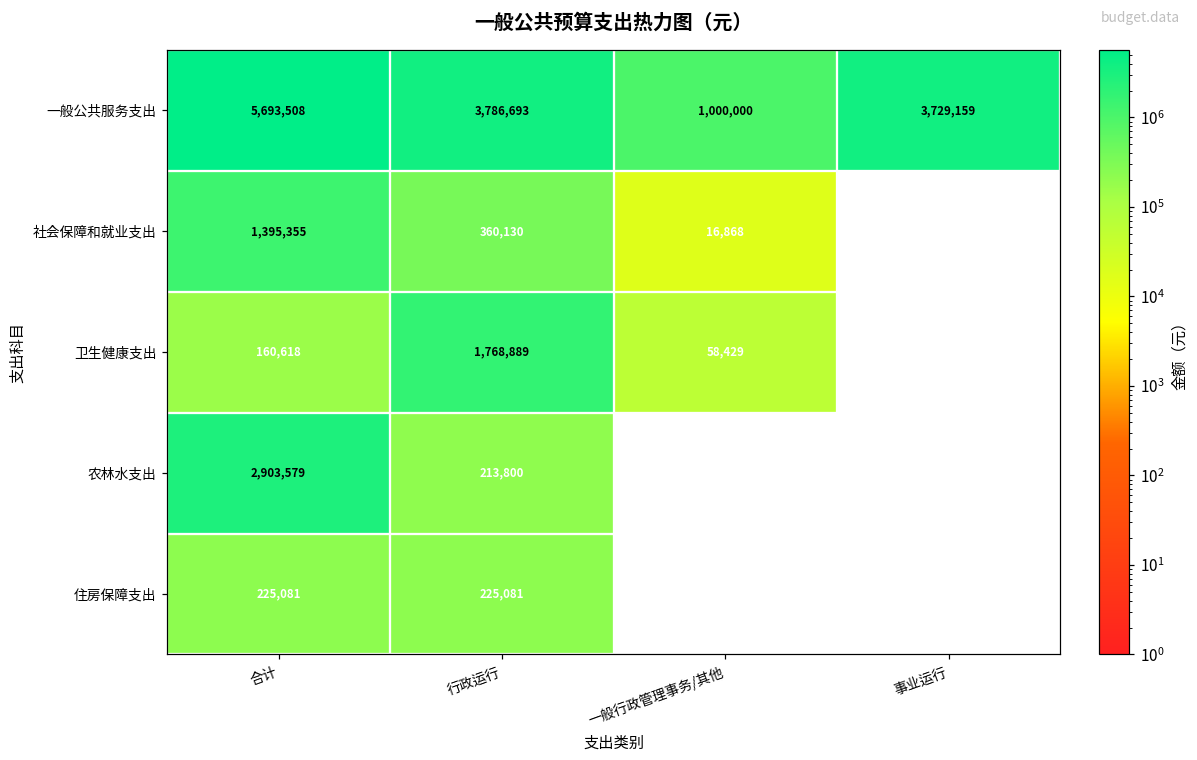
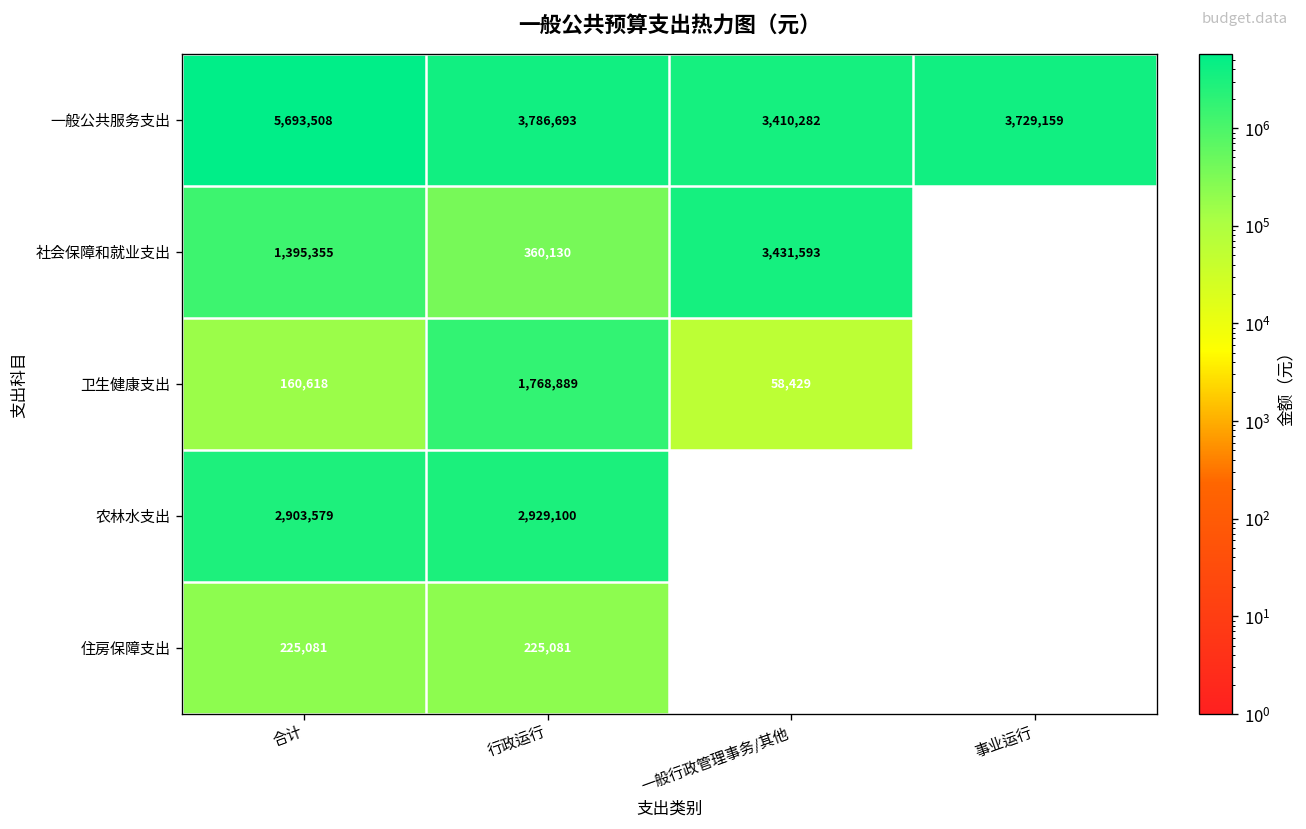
一般公共服务支出, 一般行政管理事务/其他: 1,000,000 -> 3,410,282
社会保障和就业支出, 一般行政管理事务/其他: 16,868 -> 3,431,593
农林水支出, 行政运行: 213,800 -> 2,929,100
